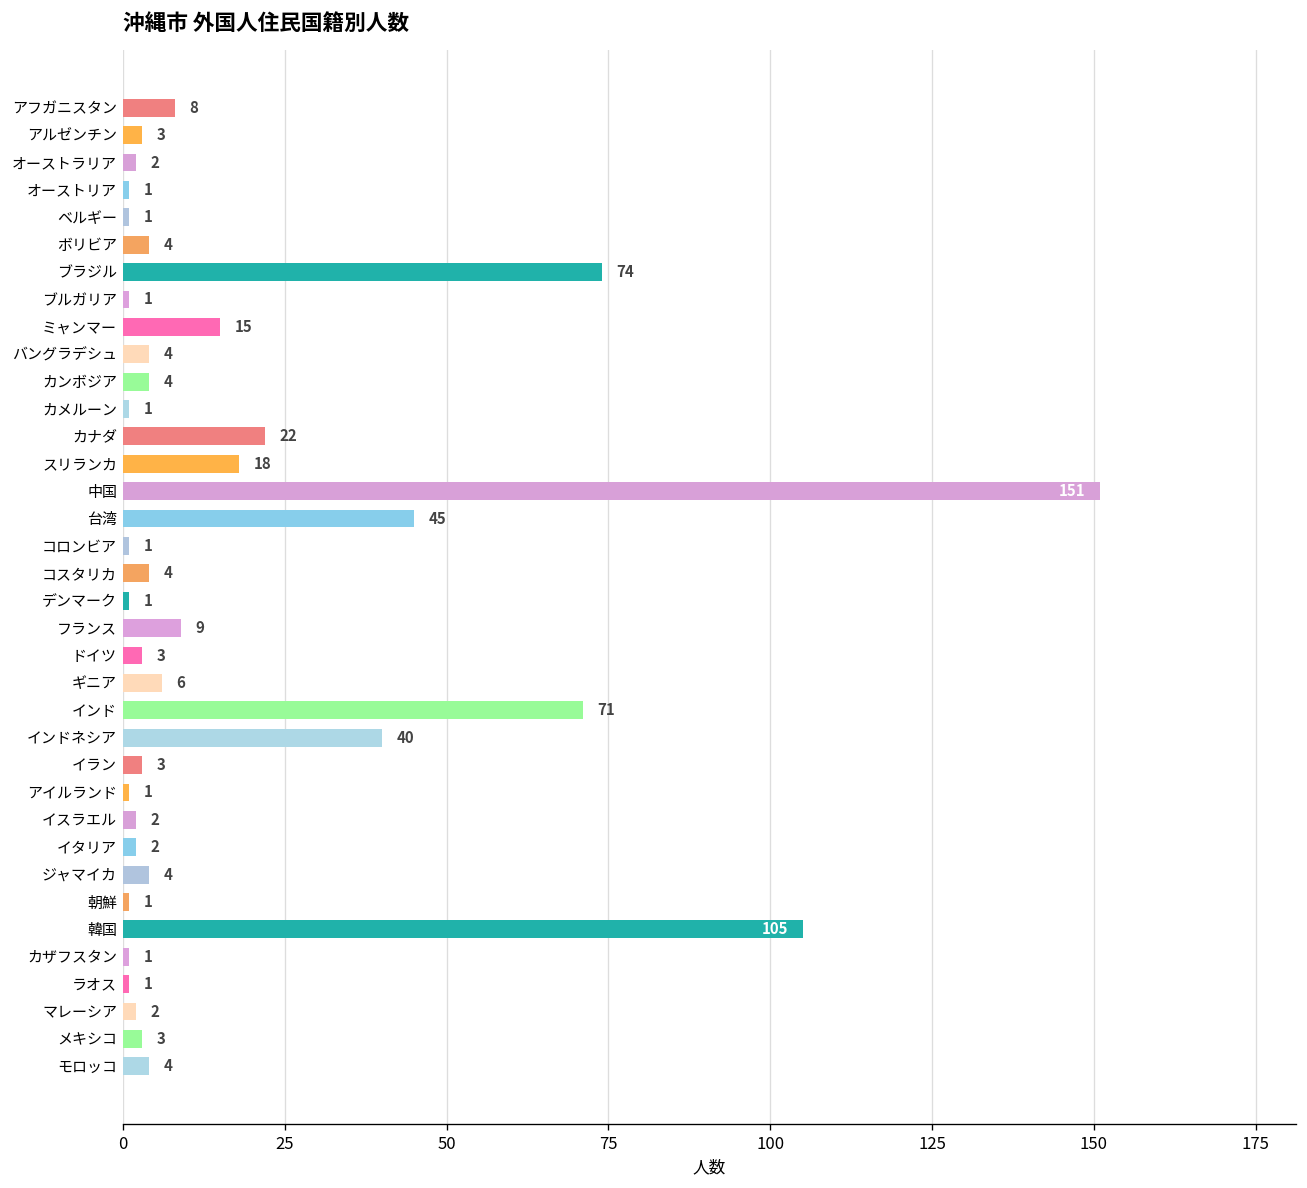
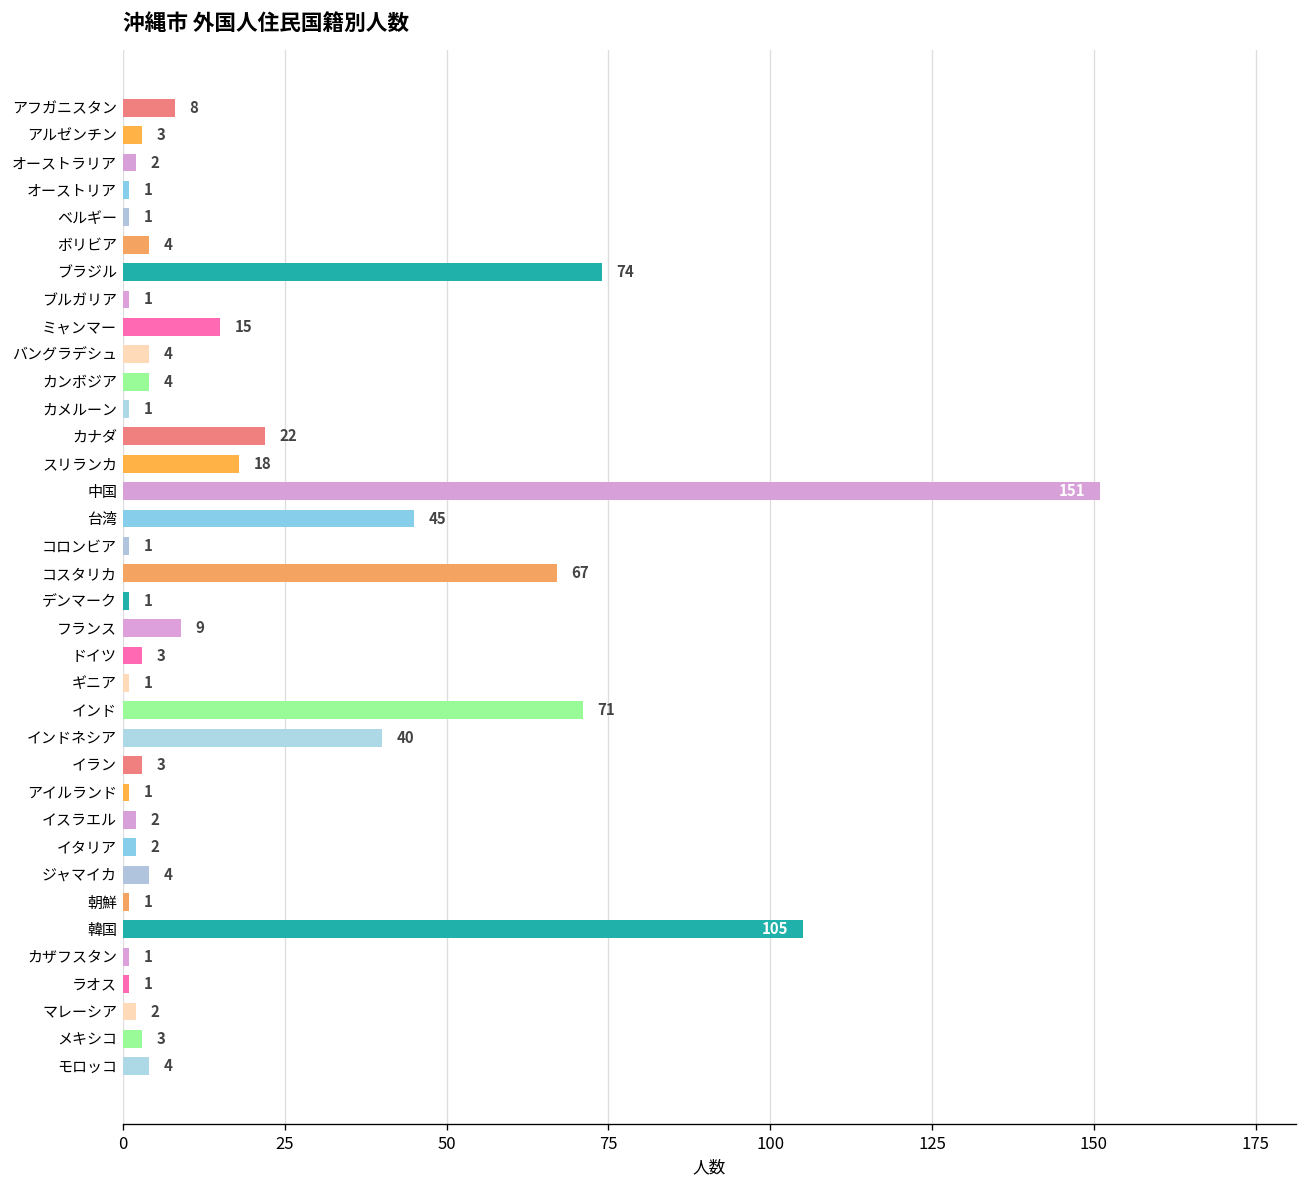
コスタリカ: 4 -> 67
ギニア: 6 -> 1
